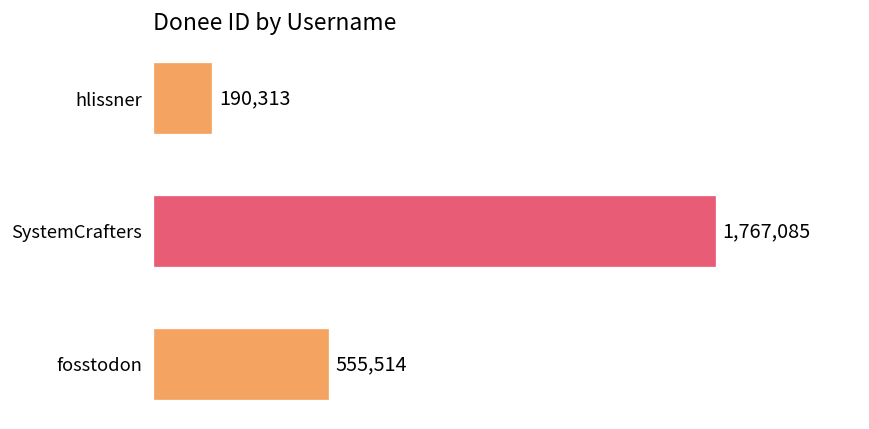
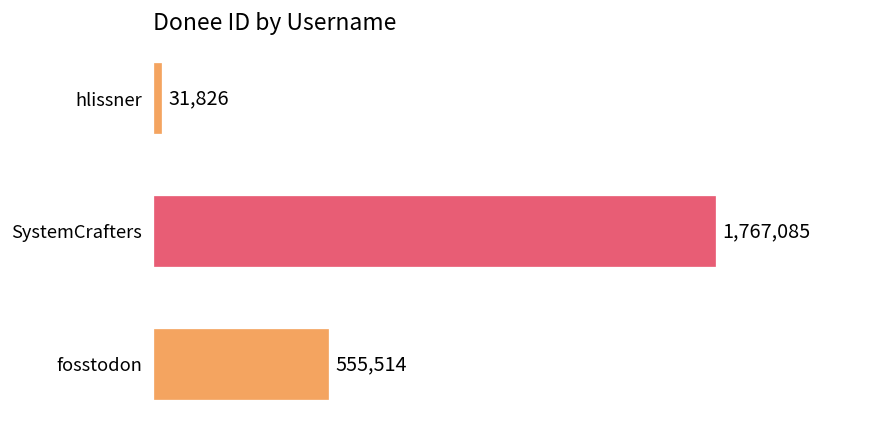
hlissner: 190,313 -> 31,826
